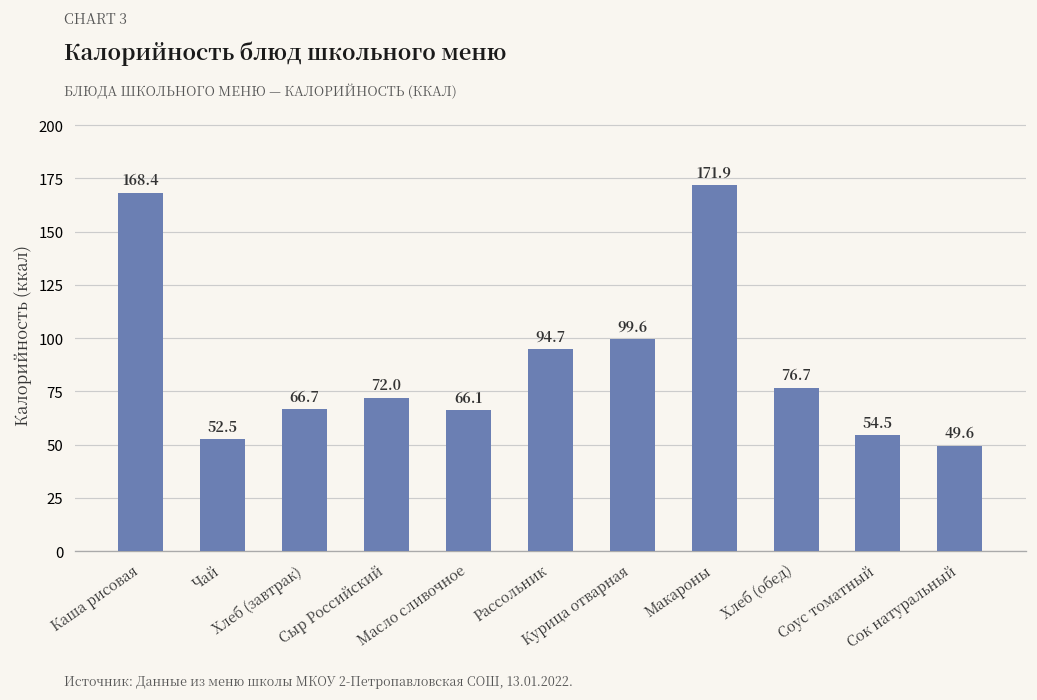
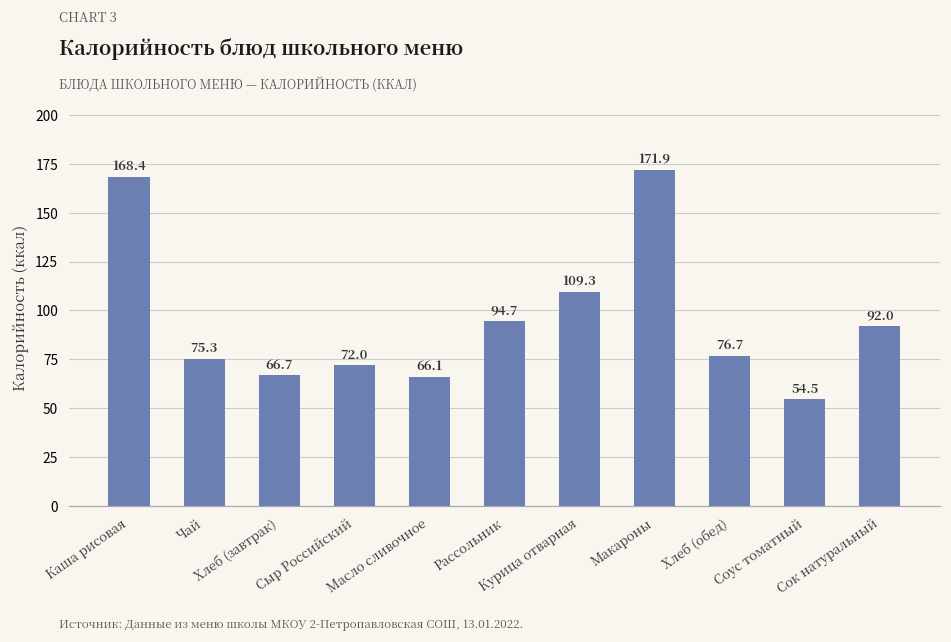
Чай: 52.5 -> 75.3
Курица отварная: 99.6 -> 109.3
Сок натуральный: 49.6 -> 92.0
